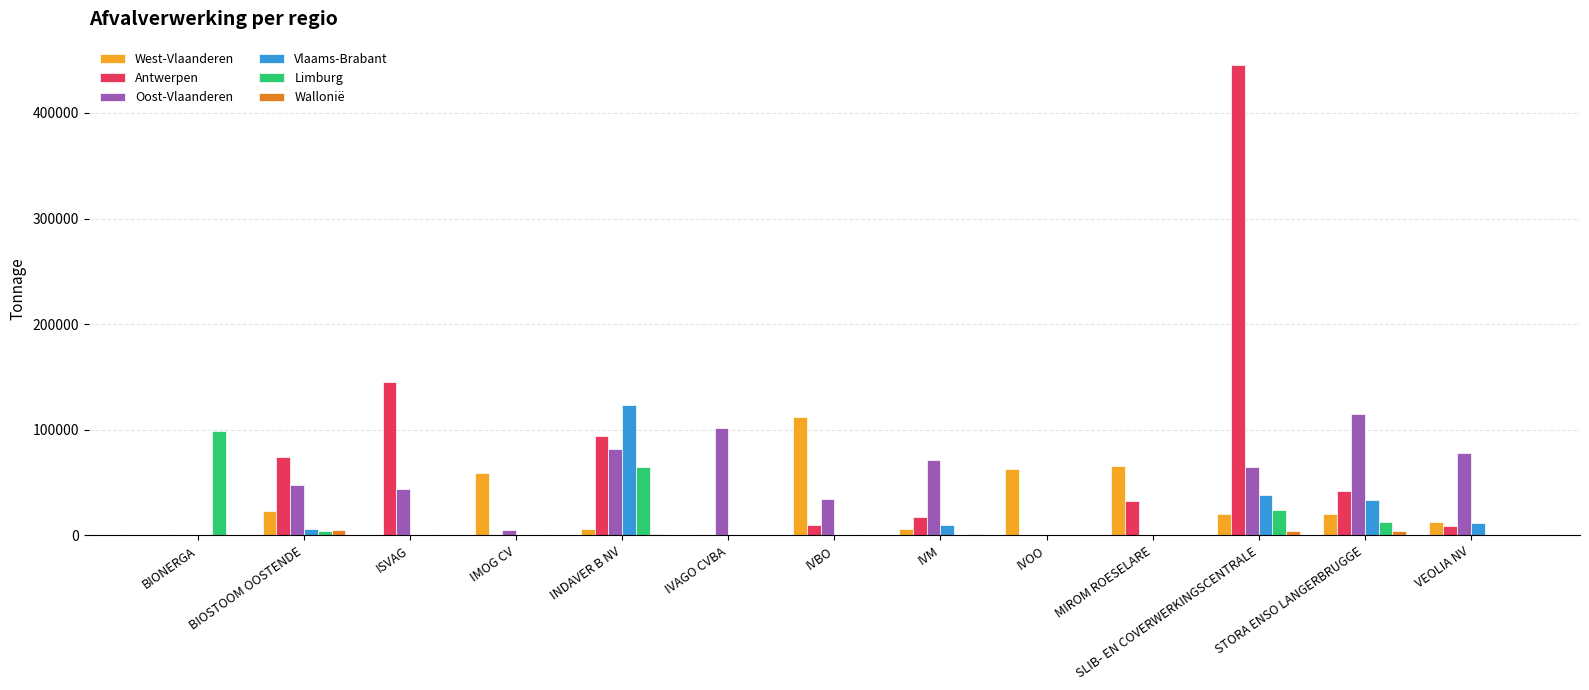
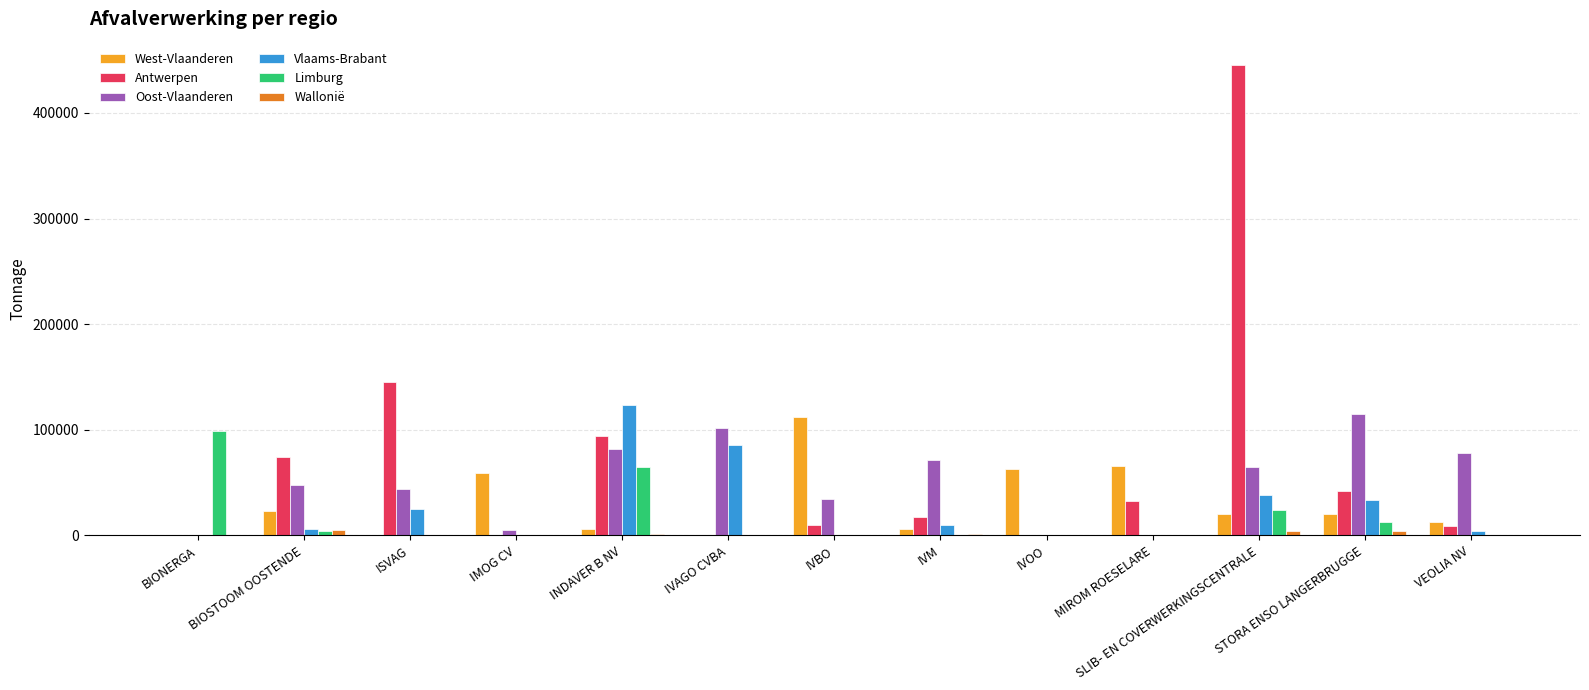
Vlaams-Brabant, ISVAG: 0 -> 25000
Vlaams-Brabant, IVAGO CVBA: 0 -> 86000
Vlaams-Brabant, VEOLIA NV: 12000 -> 4000
